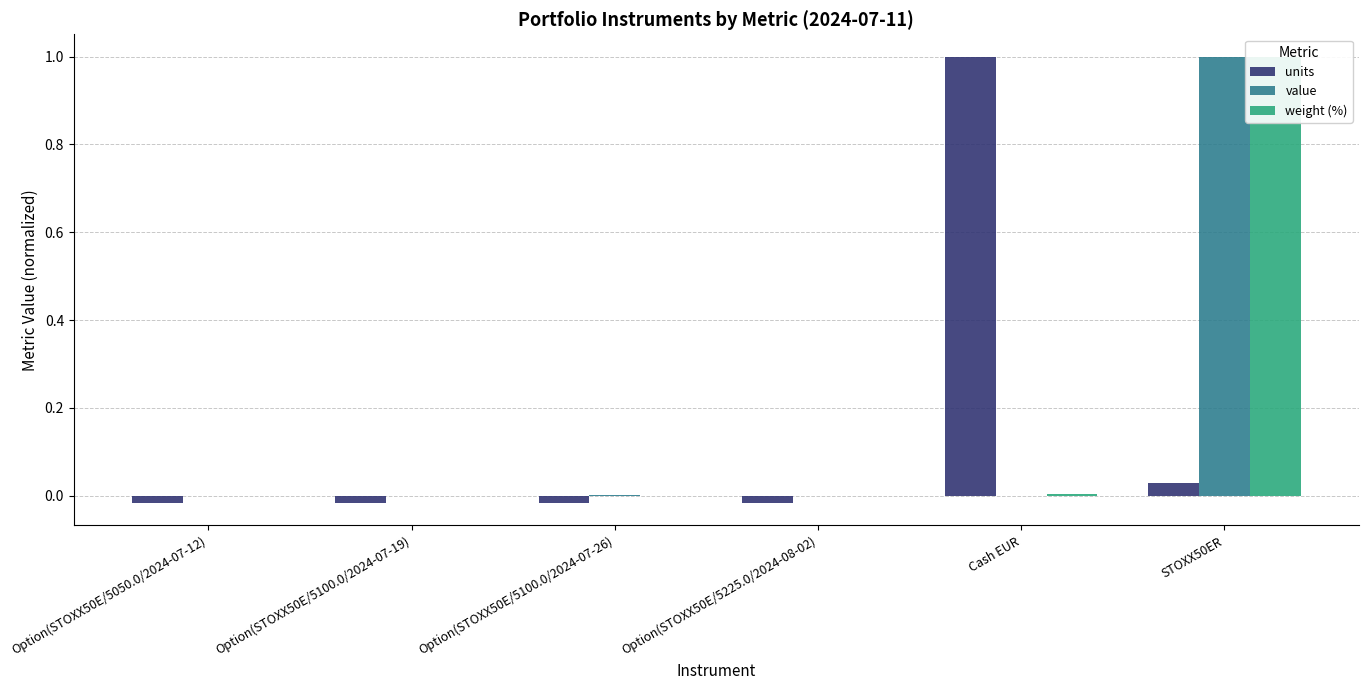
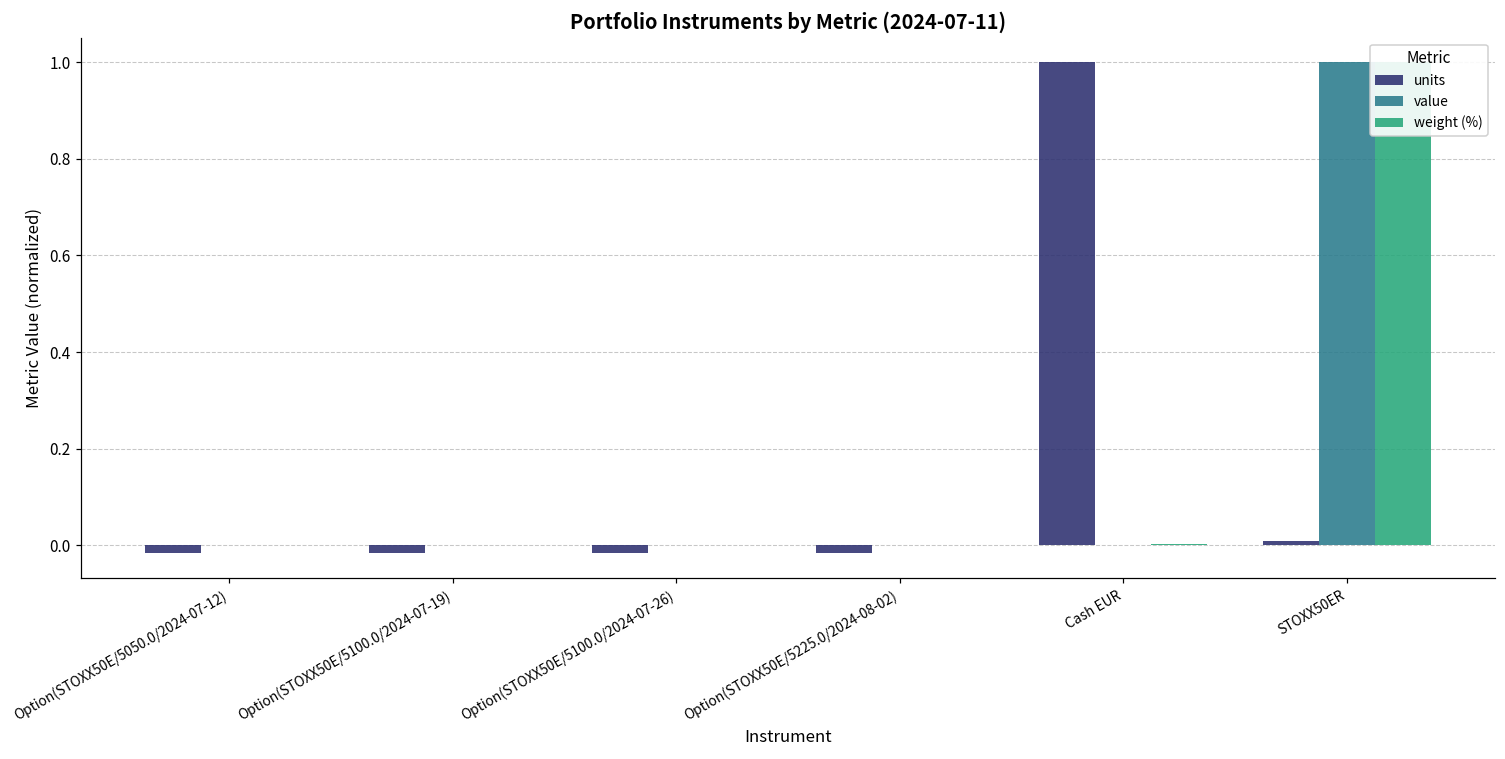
units, STOXX50ER: 0.03 -> 0.01
